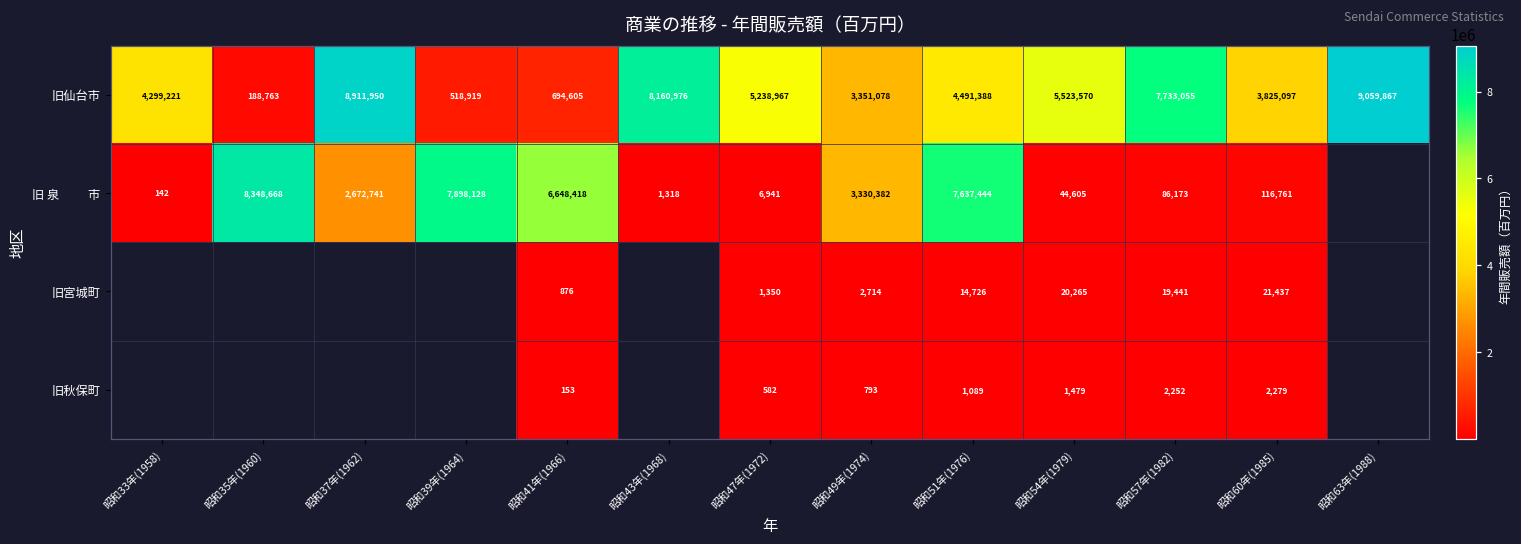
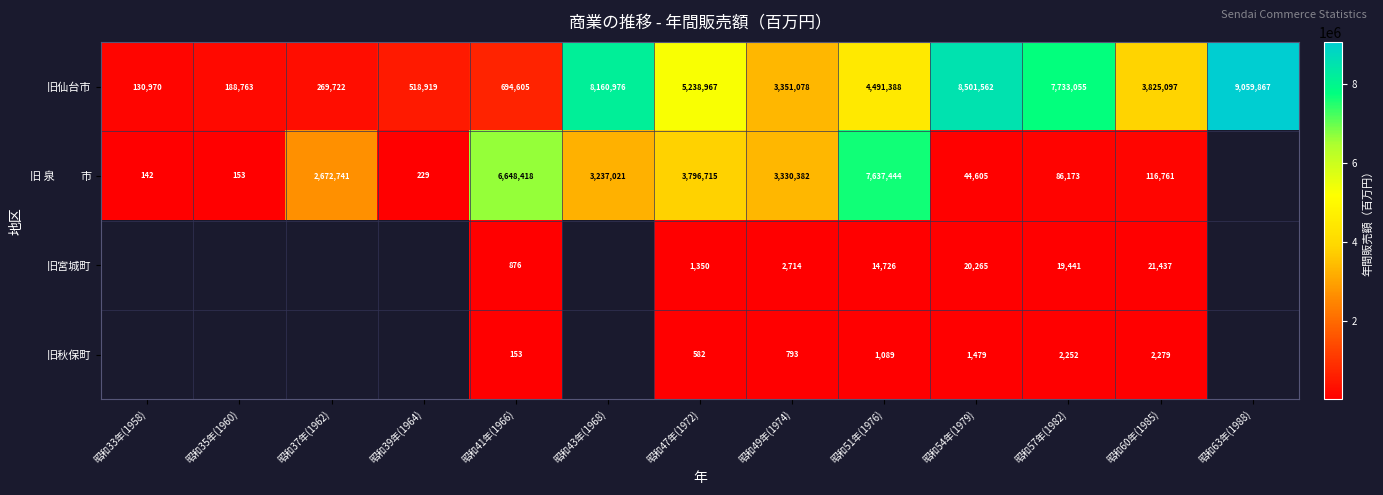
旧仙台市, 昭和33年(1958): 4,299,221 -> 130,970
旧仙台市, 昭和37年(1962): 8,911,950 -> 269,722
旧仙台市, 昭和54年(1979): 5,523,570 -> 8,501,562
旧 泉 市, 昭和35年(1960): 8,348,668 -> 153
旧 泉 市, 昭和39年(1964): 7,898,128 -> 229
旧 泉 市, 昭和43年(1968): 1,318 -> 3,237,021
旧 泉 市, 昭和47年(1972): 6,941 -> 3,796,715
